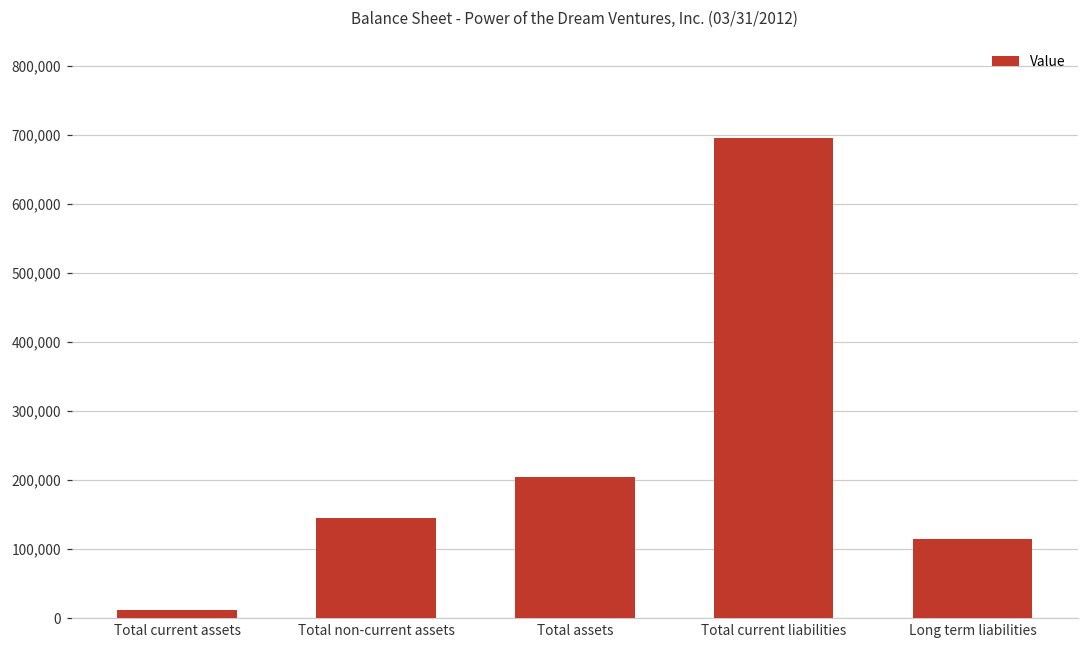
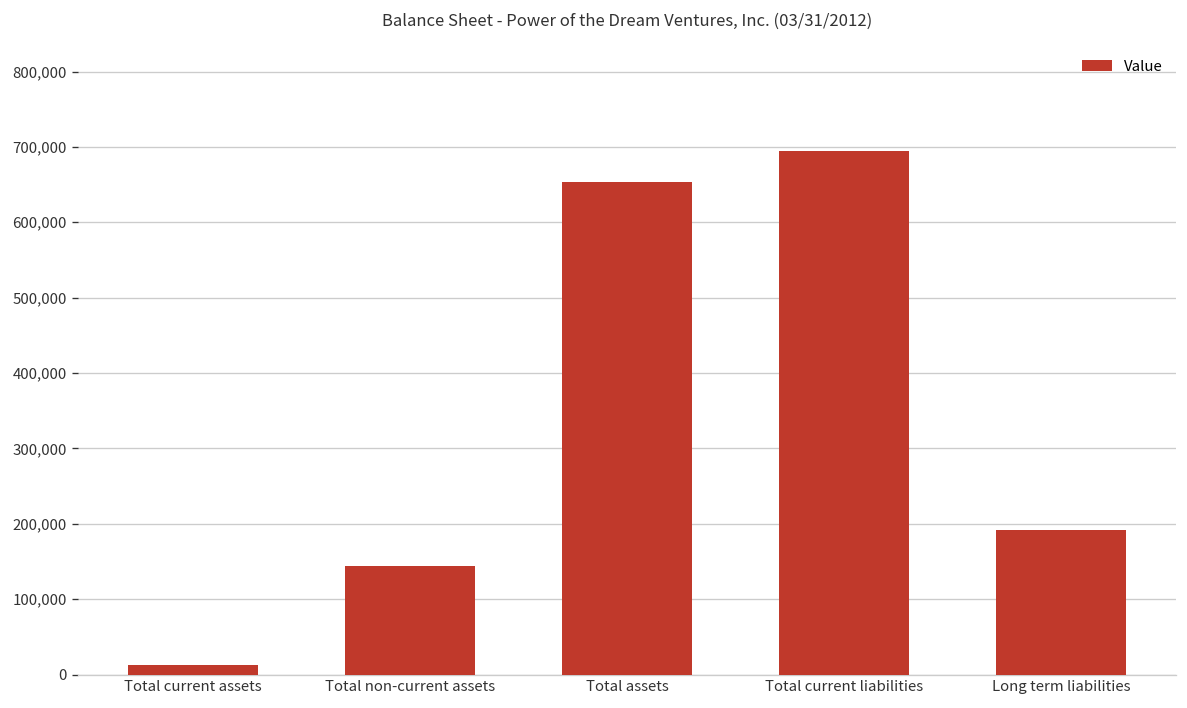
Total assets: 200,000 -> 650,000
Long term liabilities: 110,000 -> 190,000
